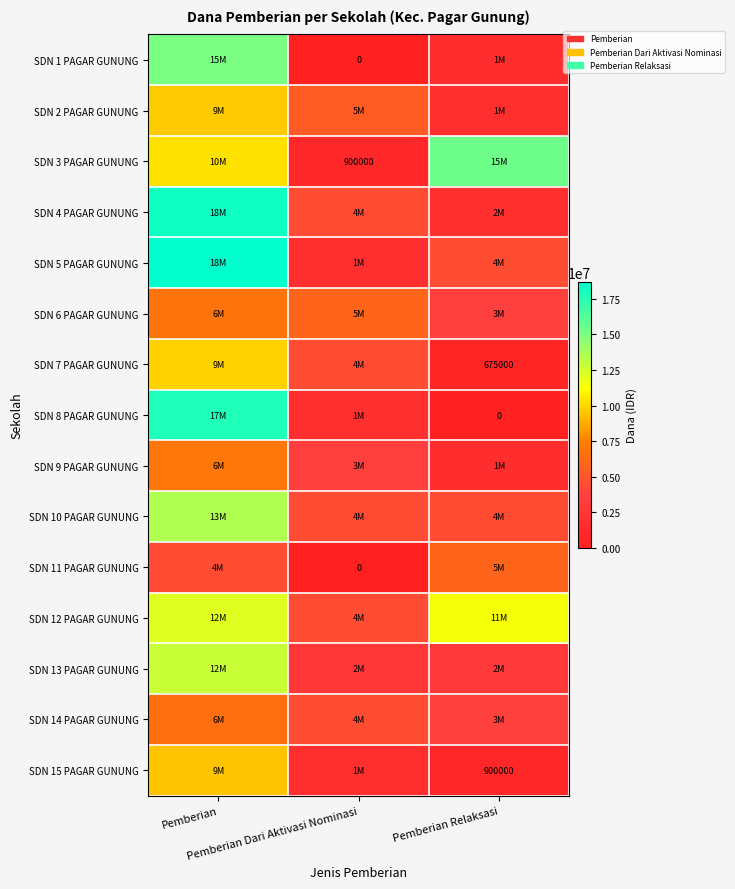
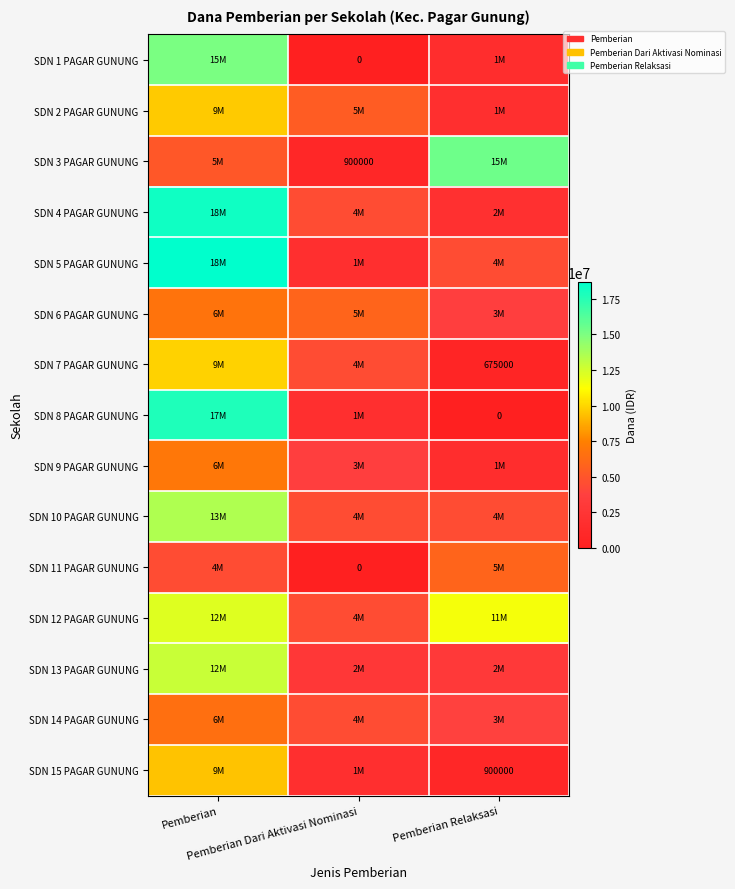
SDN 3 PAGAR GUNUNG, Pemberian: 10M -> 5M
